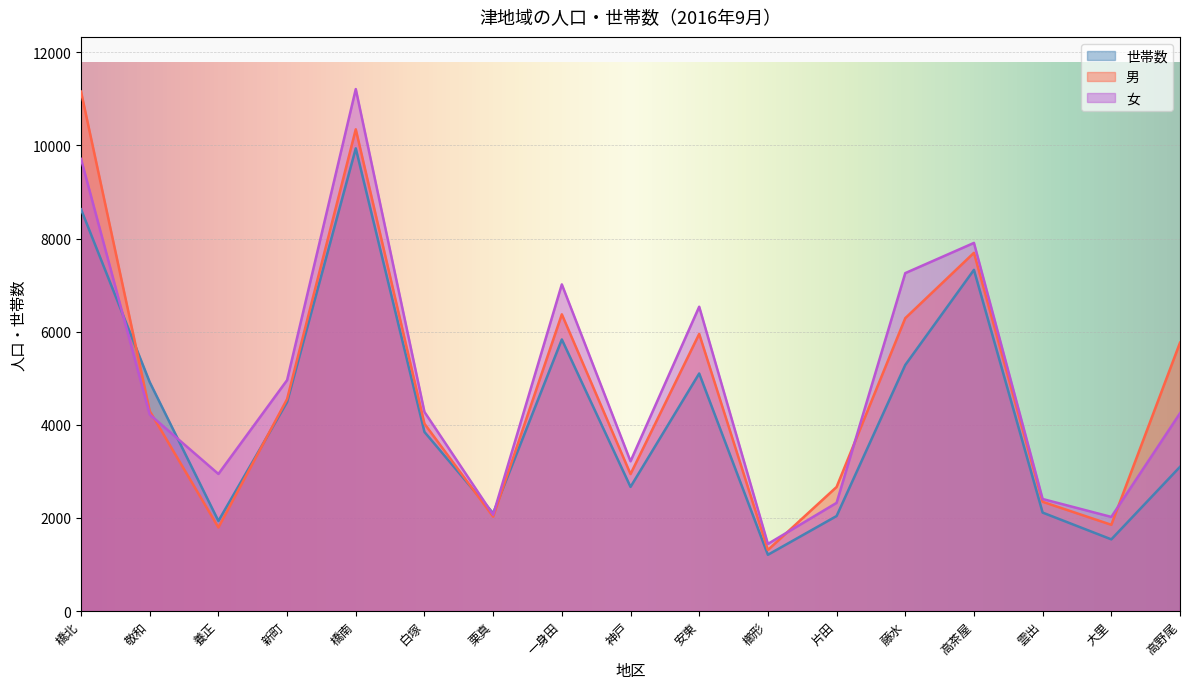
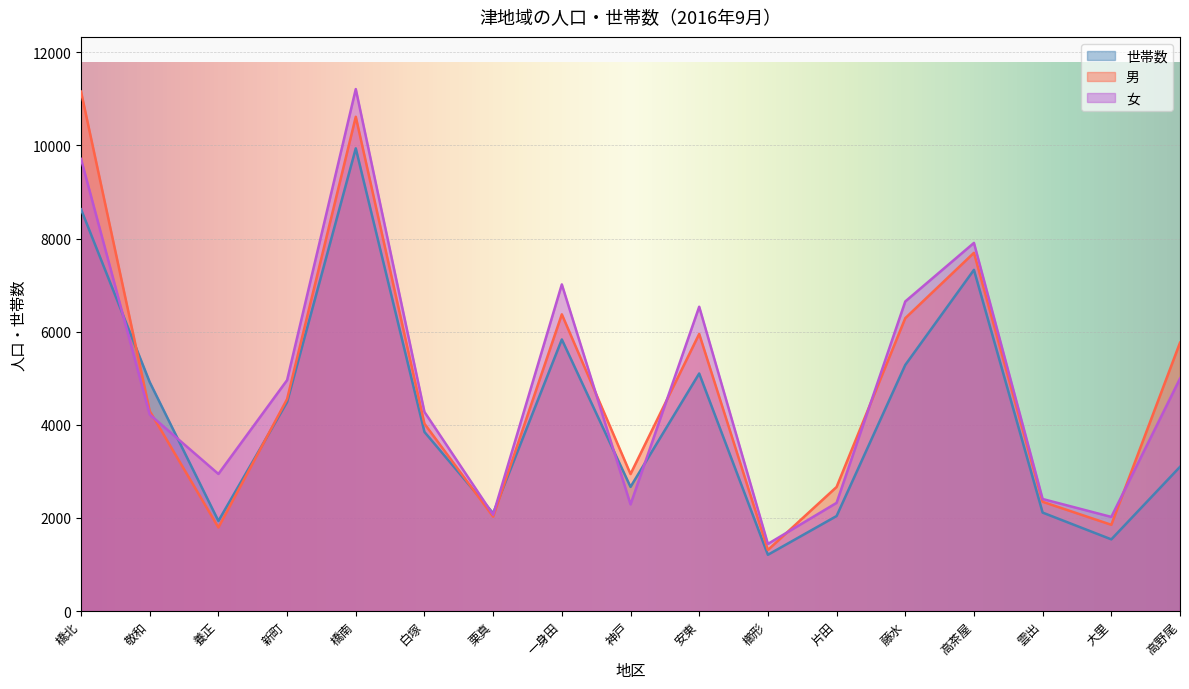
男, 橋南: 10300 -> 10600
女, 神戸: 3200 -> 2300
女, 藤水: 7300 -> 6600
女, 高野尾: 4200 -> 5000
